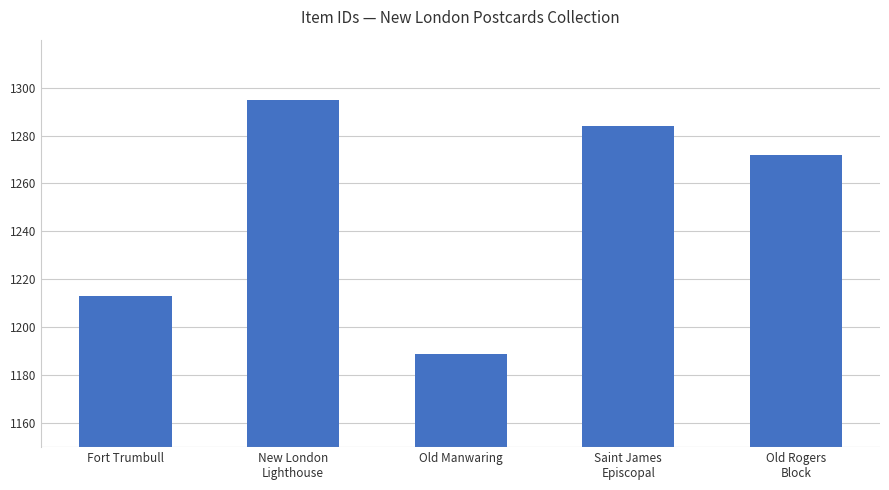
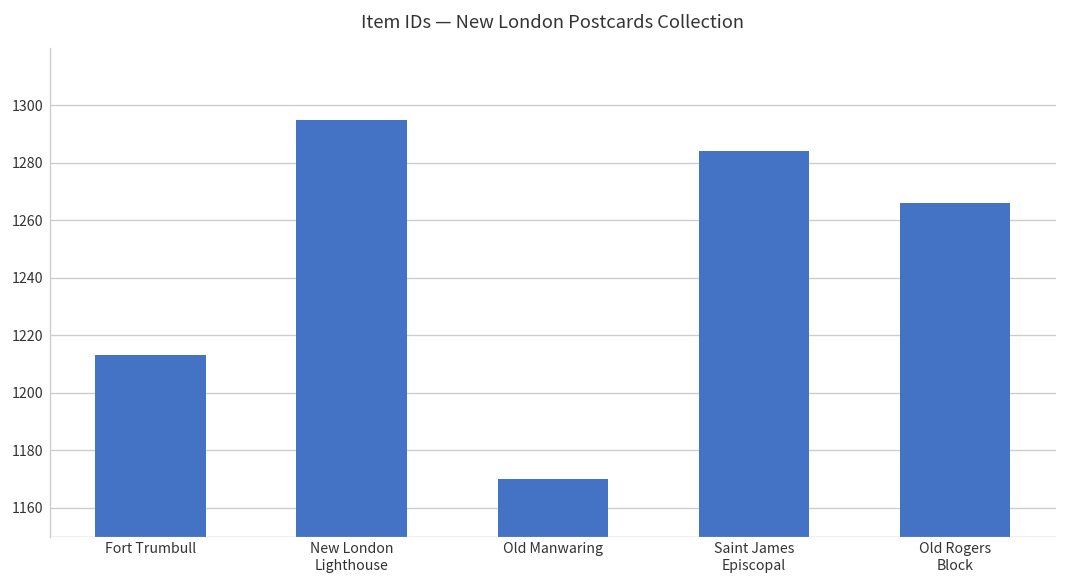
Old Manwaring: 1189 -> 1170
Old Rogers Block: 1272 -> 1266
